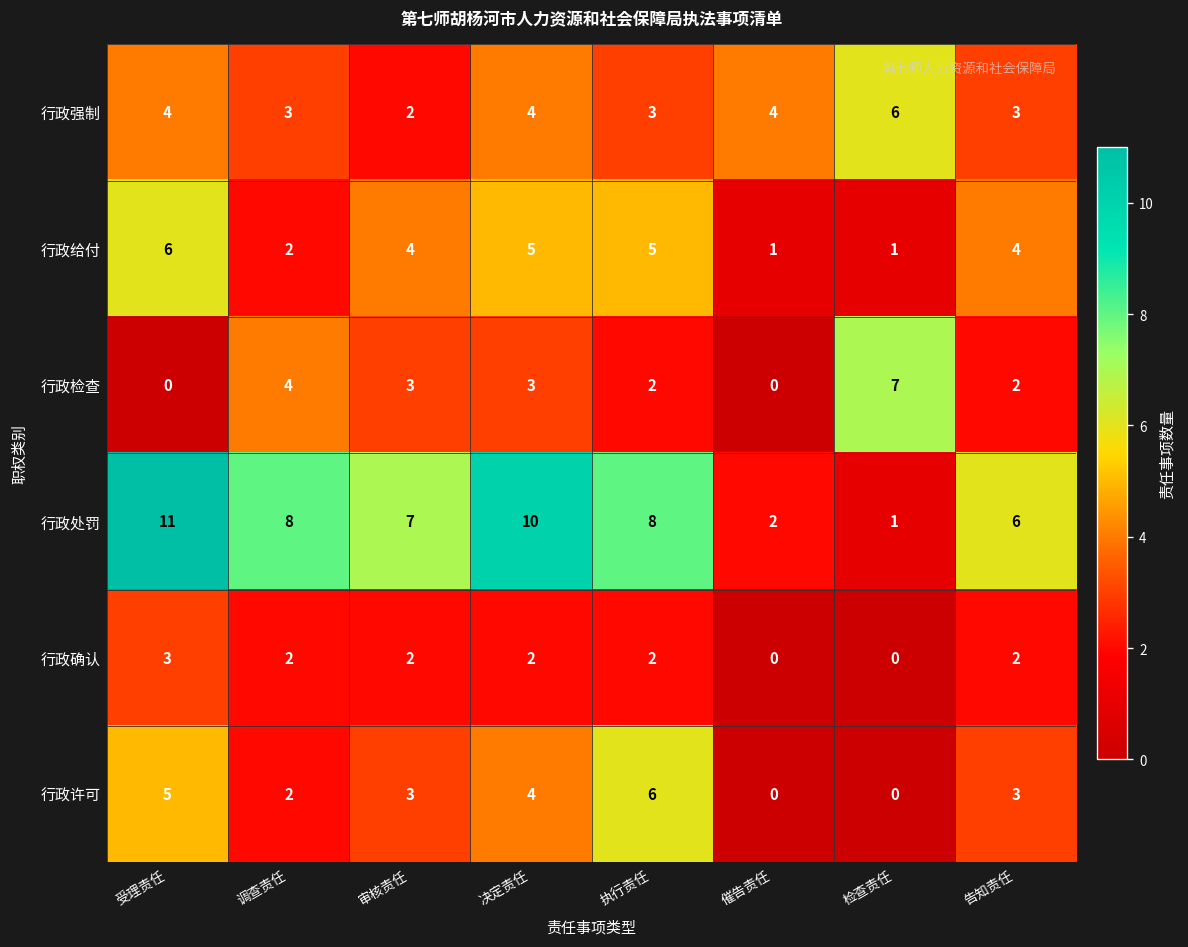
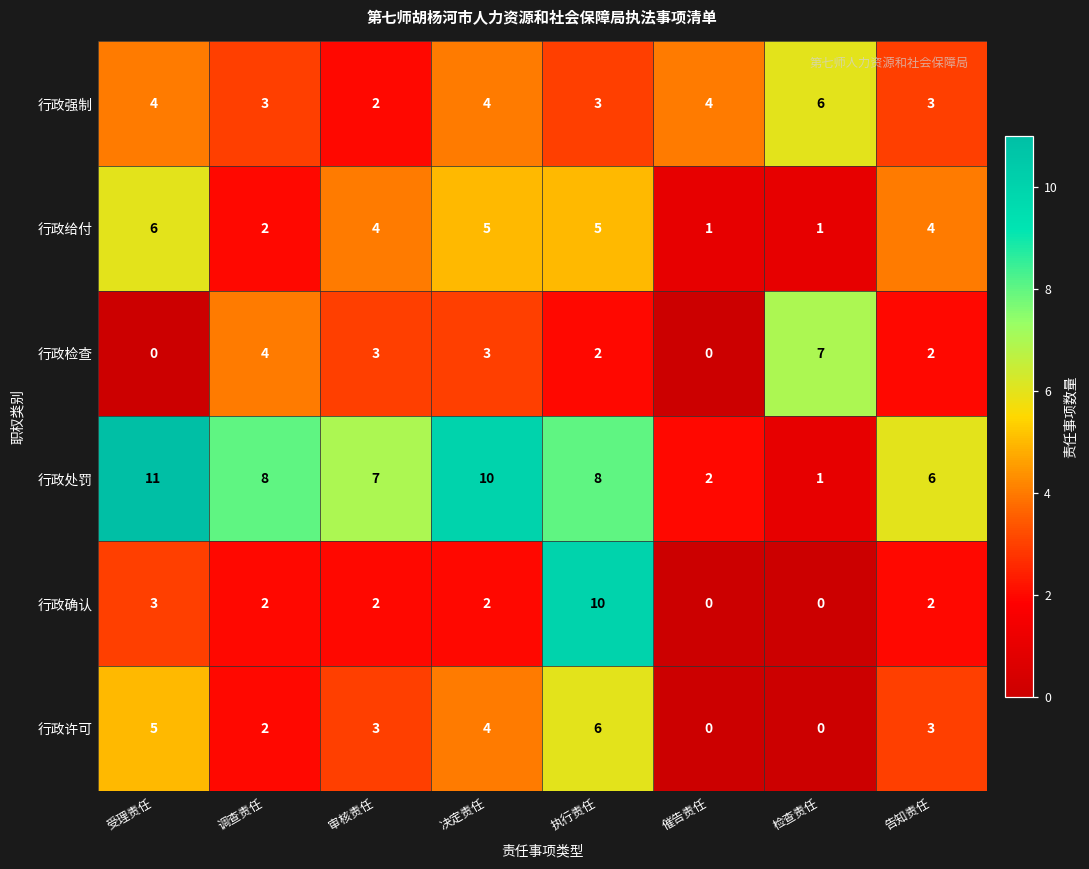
行政确认, 执行责任: 2 -> 10
